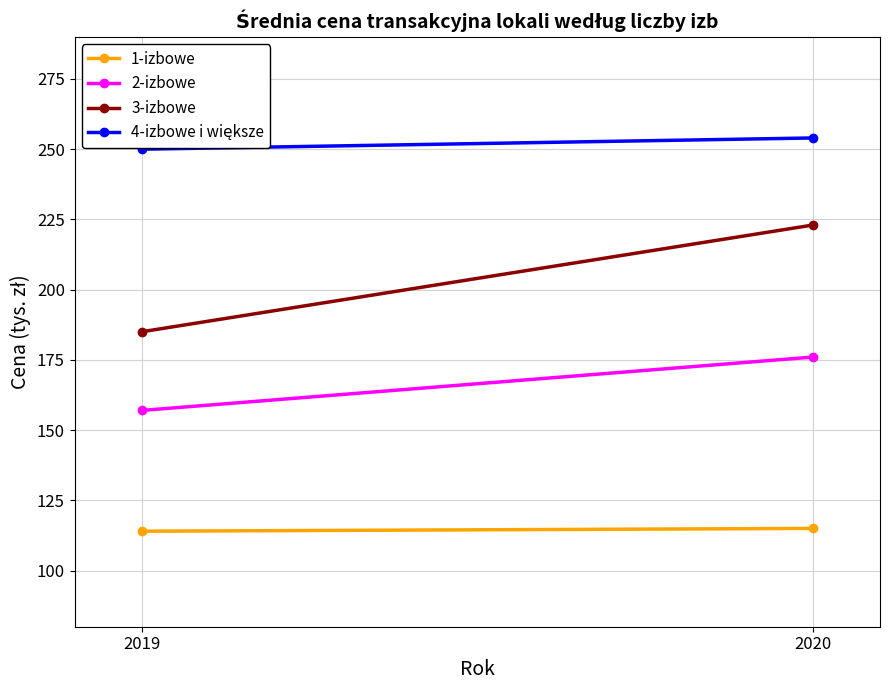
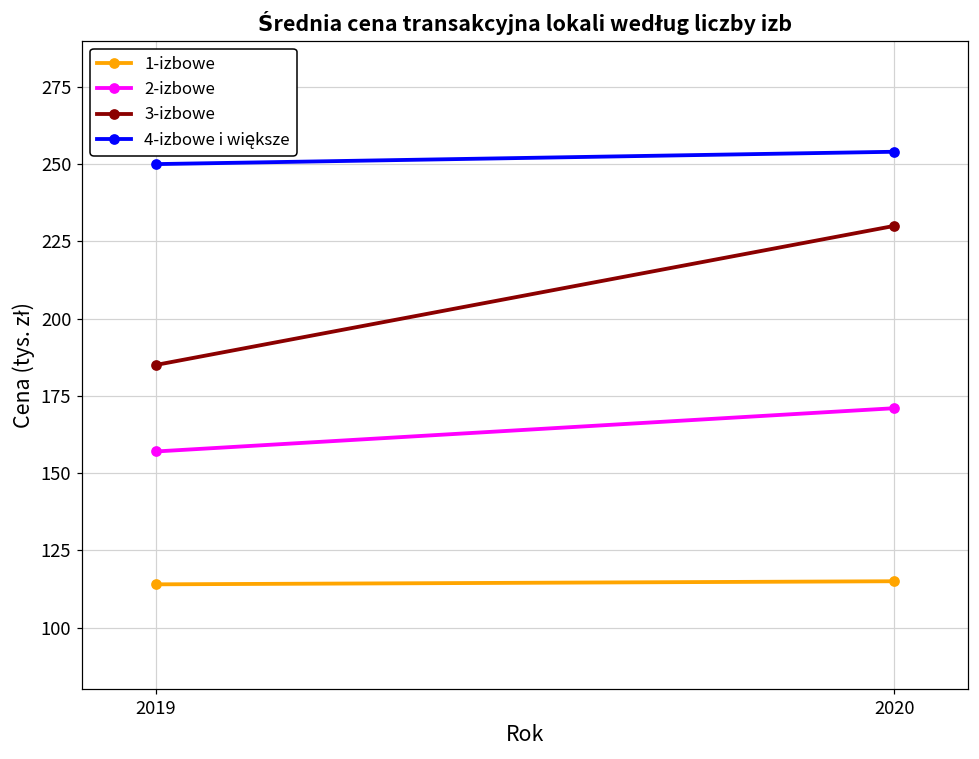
2-izbowe, 2020: 176 -> 171
3-izbowe, 2020: 223 -> 230
